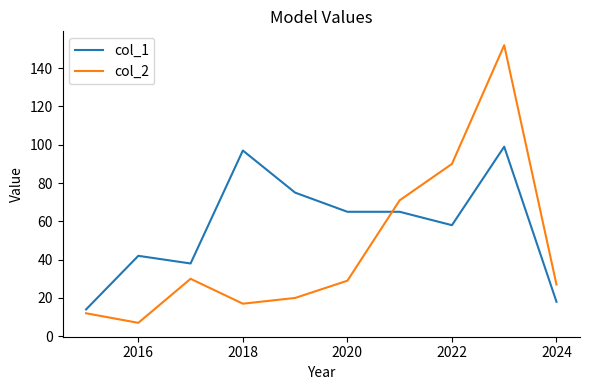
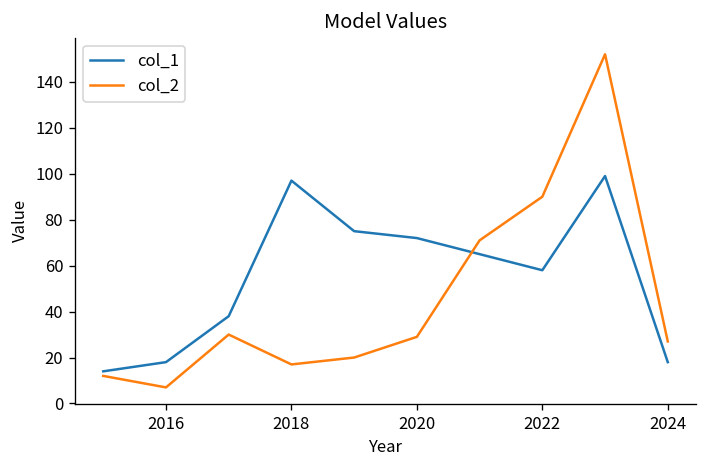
col_1, 2016: 42 -> 18
col_1, 2020: 65 -> 72
